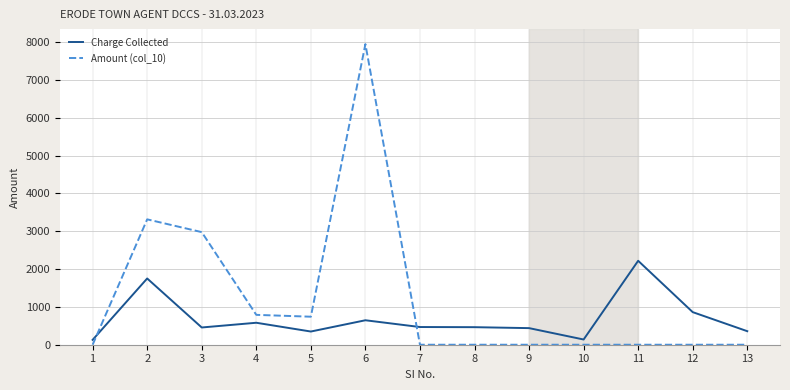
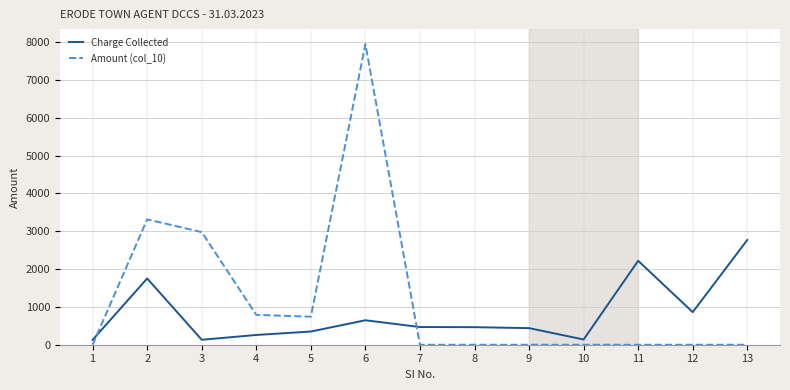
Charge Collected, 3: 500 -> 100
Charge Collected, 4: 600 -> 300
Charge Collected, 13: 400 -> 2800
